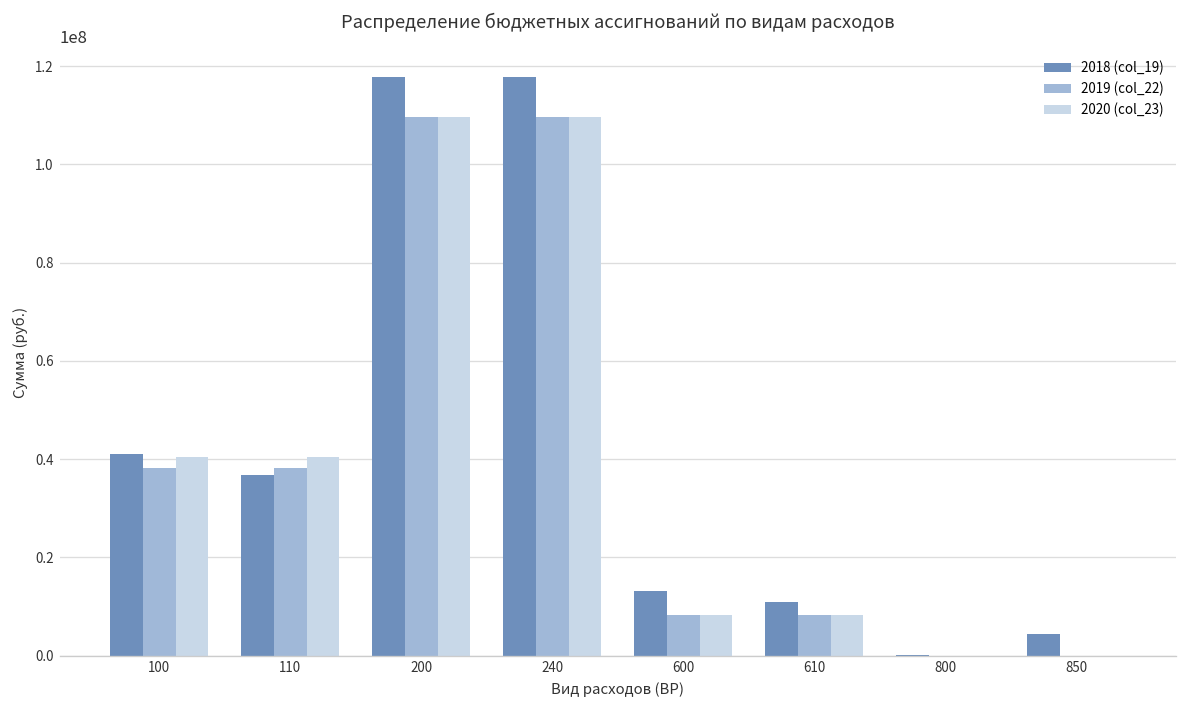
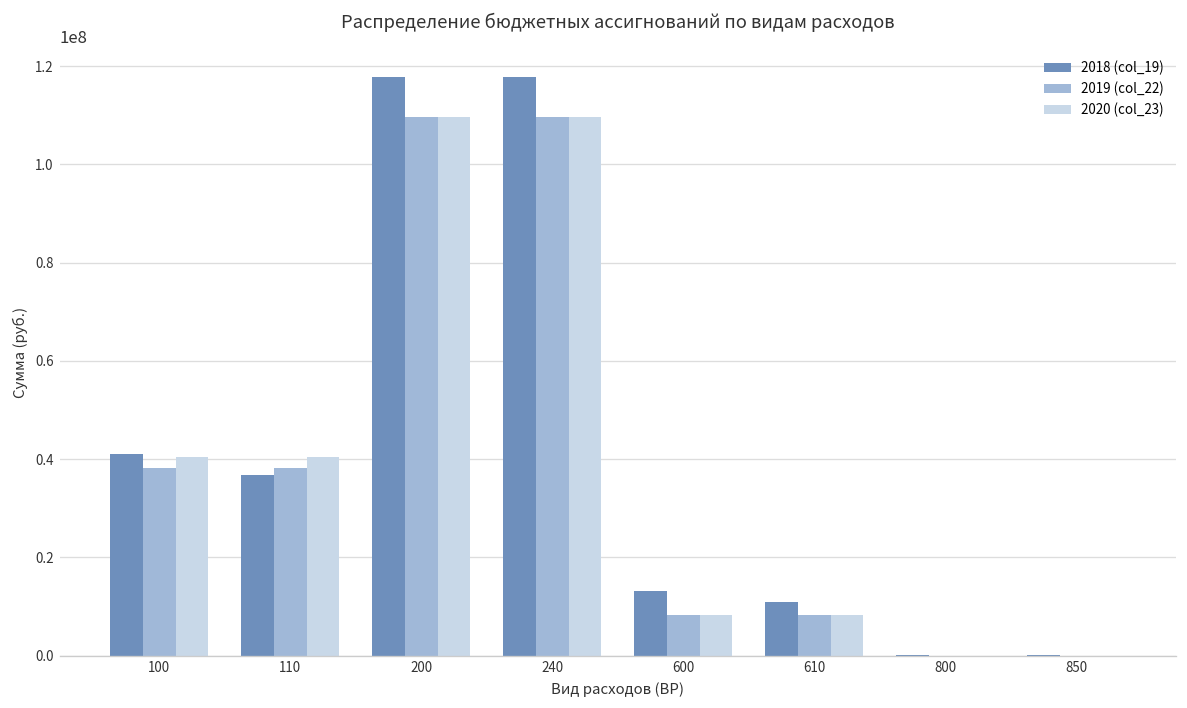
2018 (col_19), 850: 4000000 -> 0
